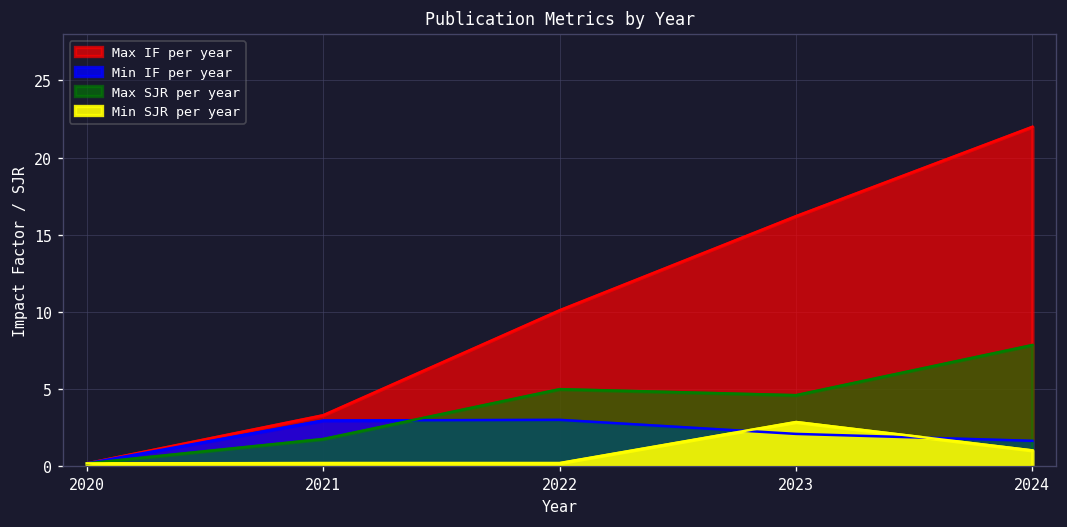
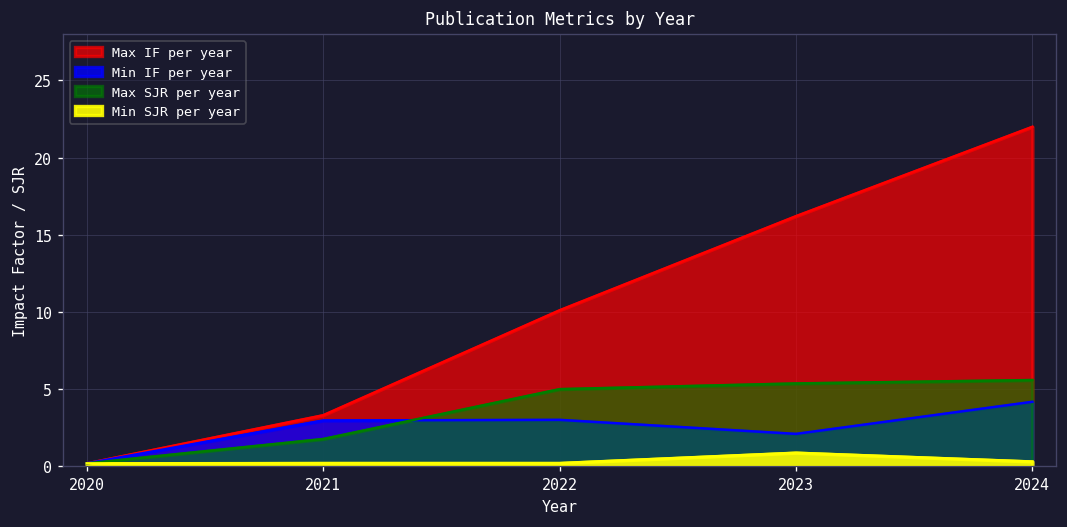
Max SJR per year, 2023: 4.6 -> 5.4
Min SJR per year, 2023: 2.9 -> 0.9
Min IF per year, 2024: 1.7 -> 4.2
Max SJR per year, 2024: 7.9 -> 5.6
Min SJR per year, 2024: 1.0 -> 0.3
